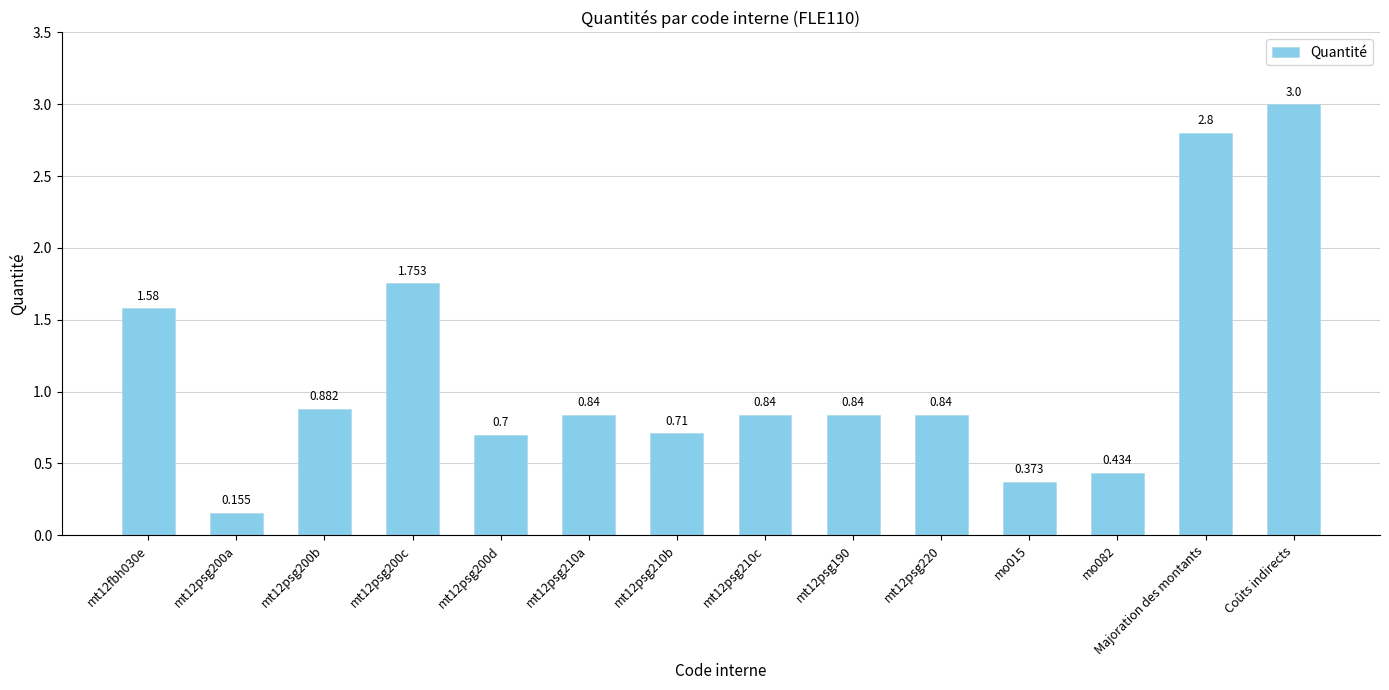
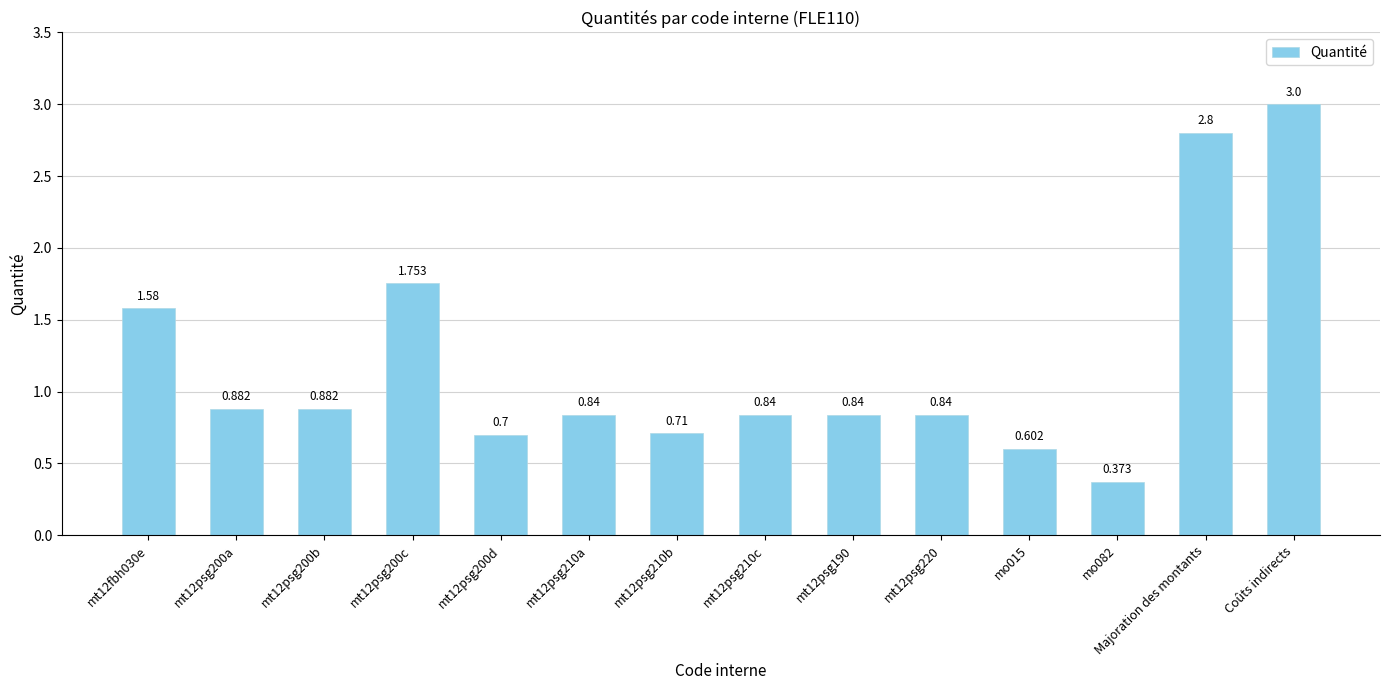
mt12psg200a: 0.155 -> 0.882
mo015: 0.373 -> 0.602
mo082: 0.434 -> 0.373
